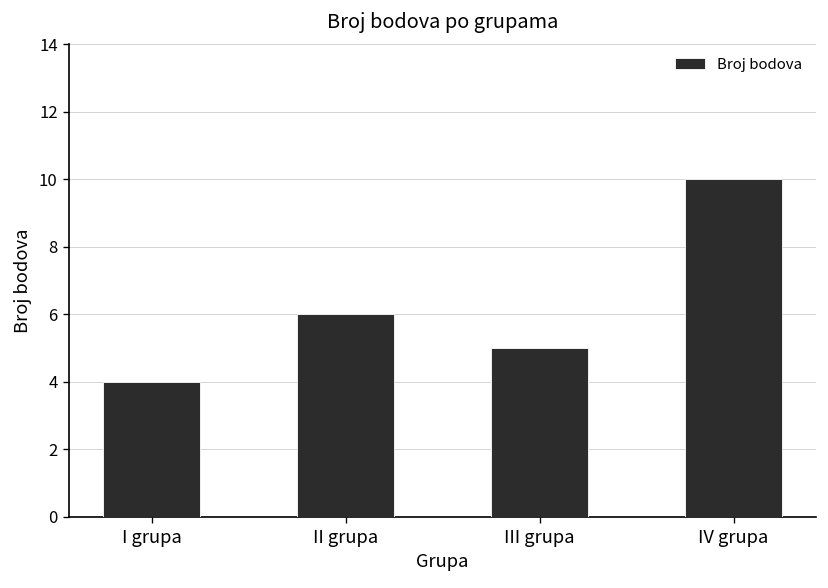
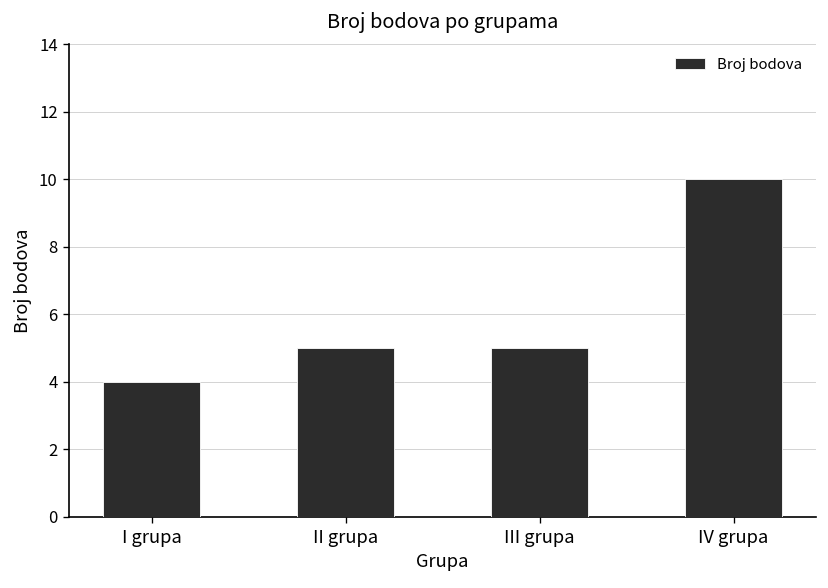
II grupa: 6 -> 5
